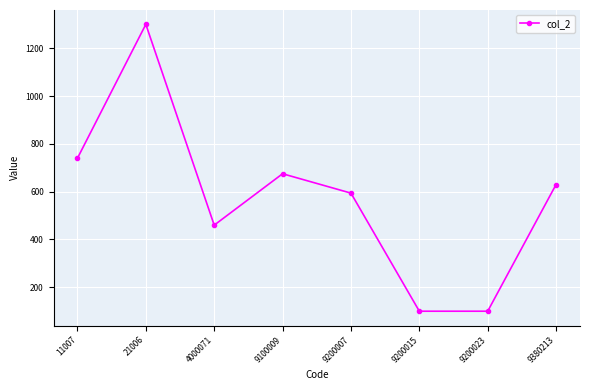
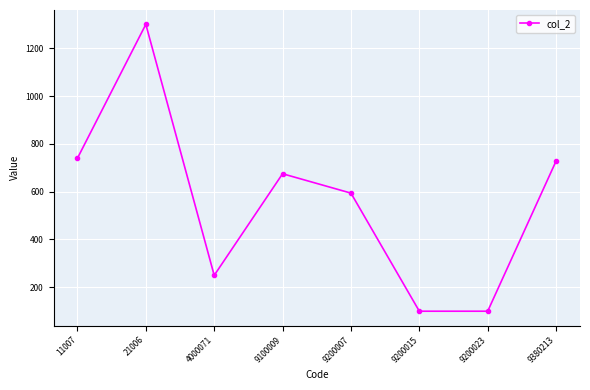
4000071: 460 -> 250
9380213: 630 -> 730
